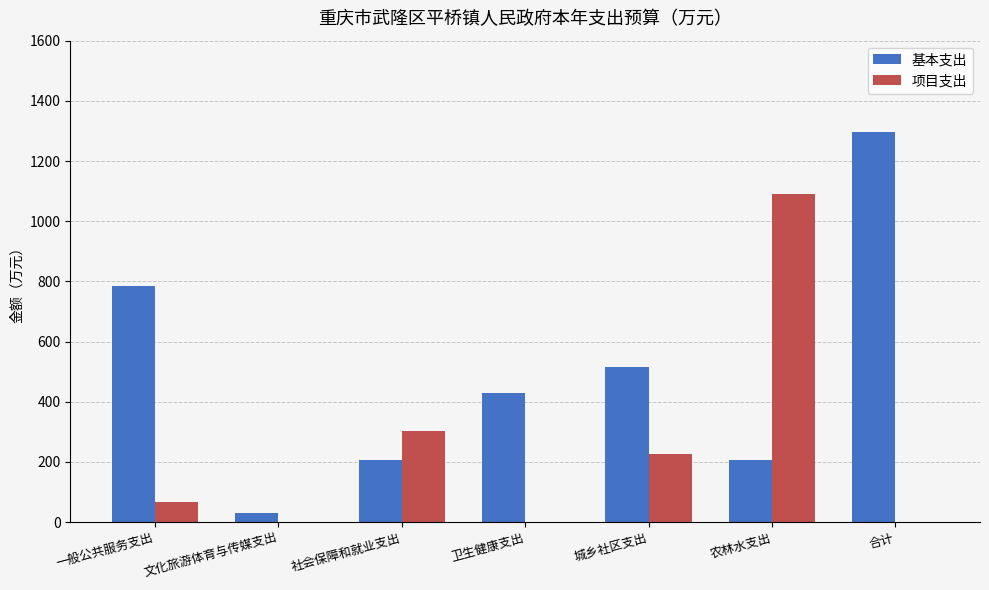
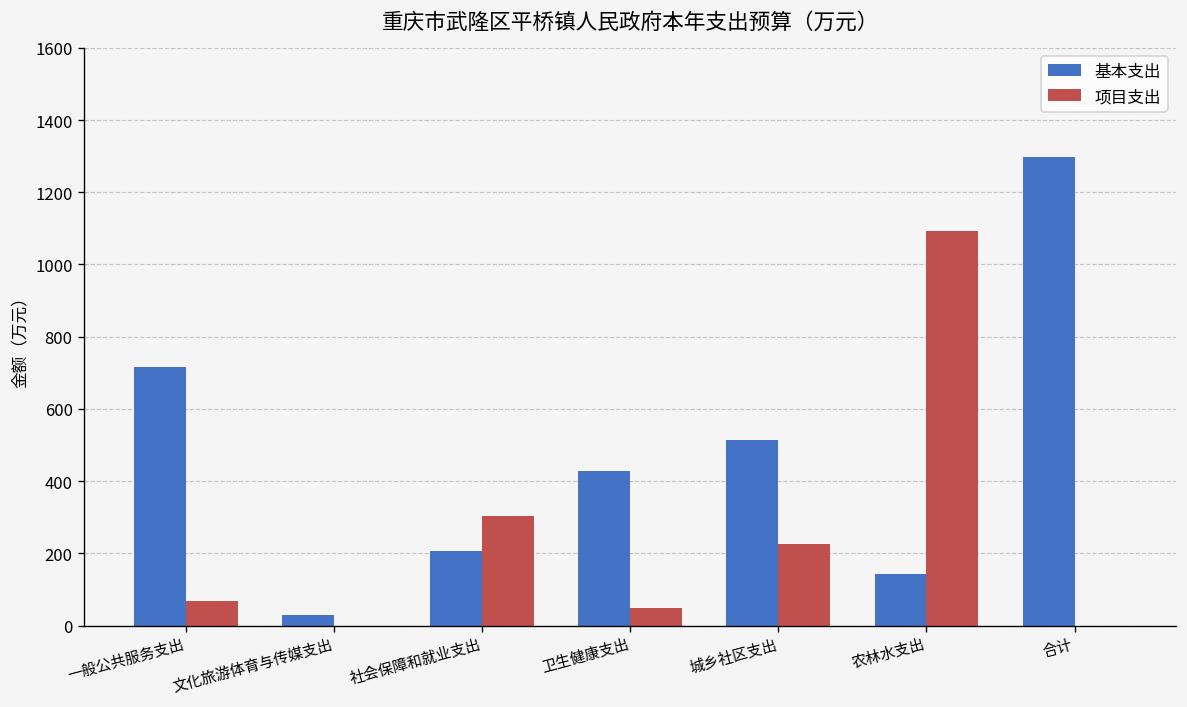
基本支出, 一般公共服务支出: 790 -> 720
项目支出, 卫生健康支出: 0 -> 50
基本支出, 农林水支出: 210 -> 140
